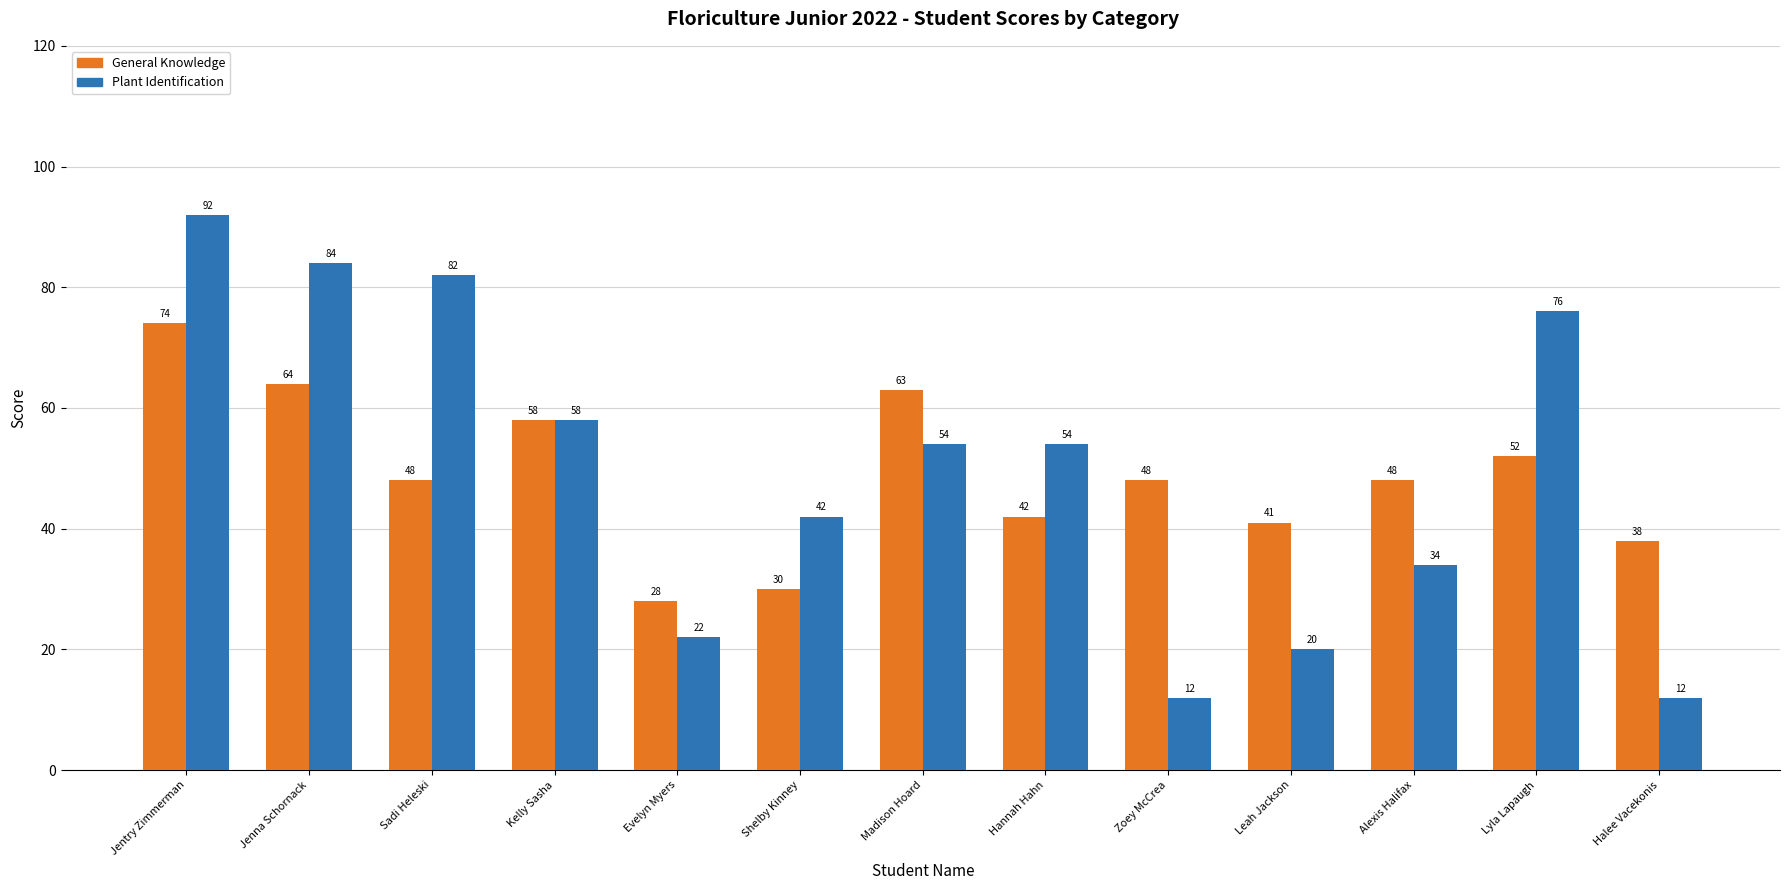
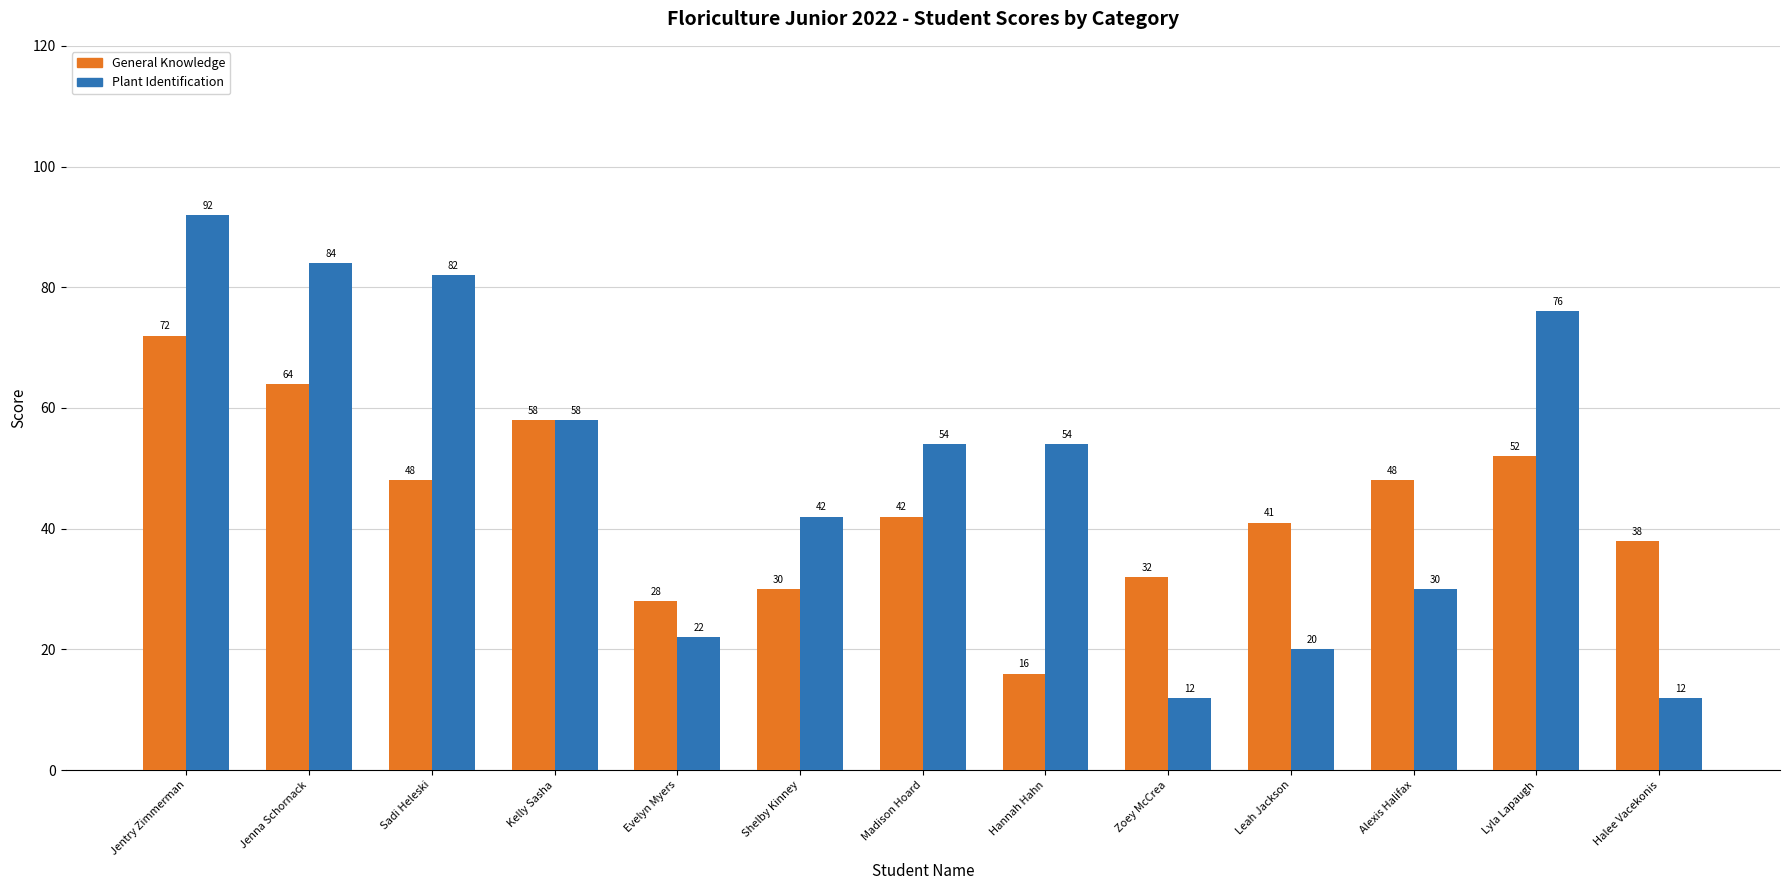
General Knowledge, Jentry Zimmerman: 74 -> 72
General Knowledge, Madison Hoard: 63 -> 42
General Knowledge, Hannah Hahn: 42 -> 16
General Knowledge, Zoey McCrea: 48 -> 32
Plant Identification, Alexis Halifax: 34 -> 30
